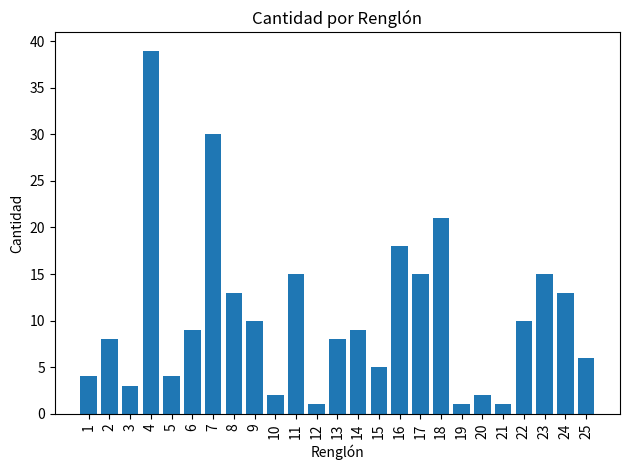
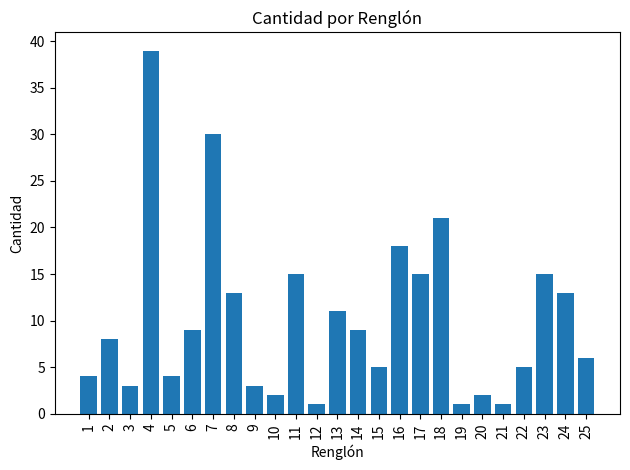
9: 10 -> 3
13: 8 -> 11
22: 10 -> 5
